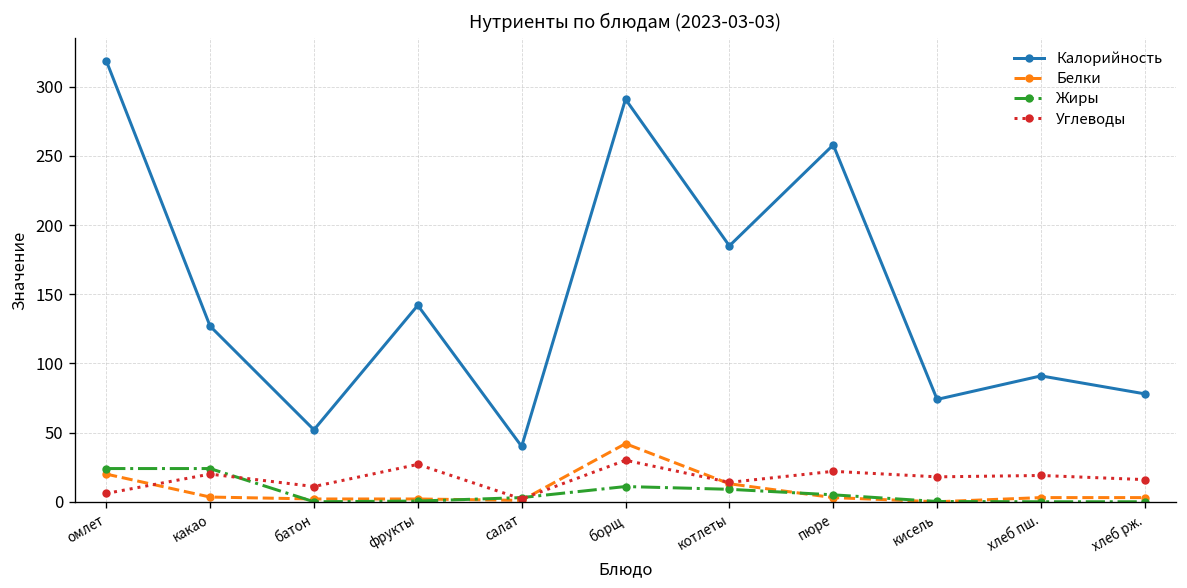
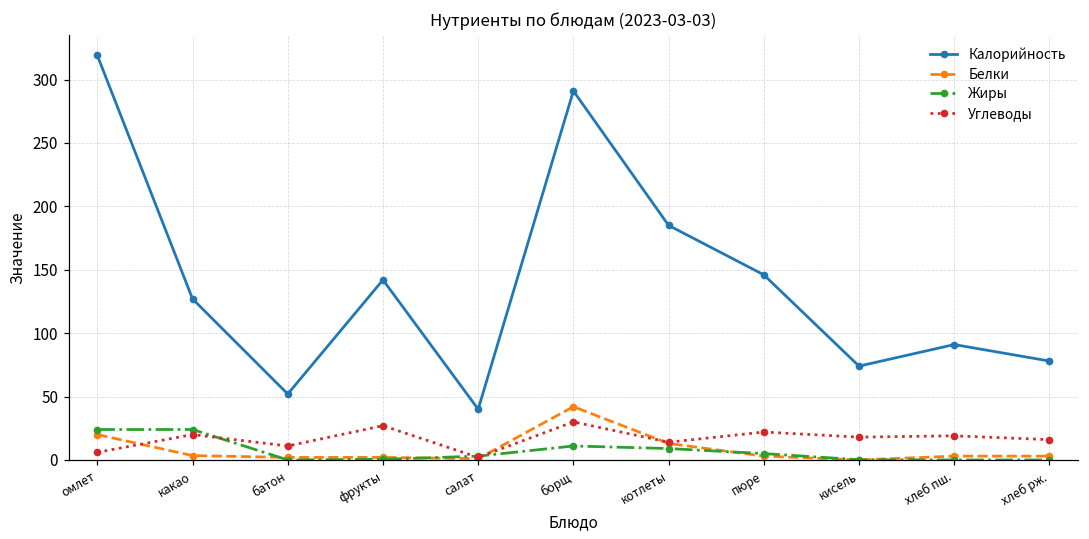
Калорийность, пюре: 258 -> 146
